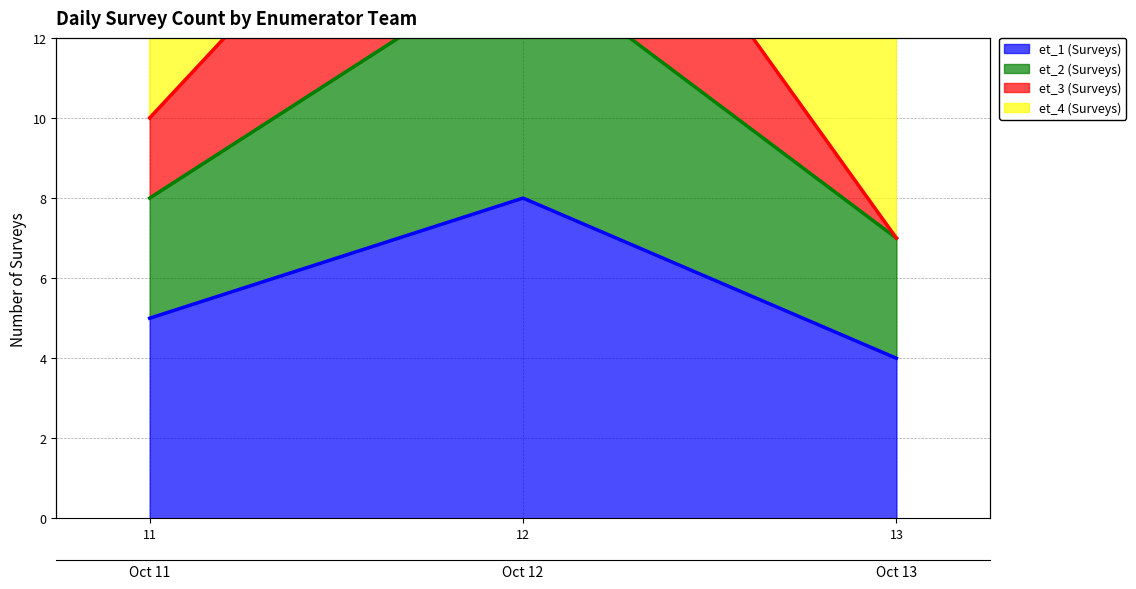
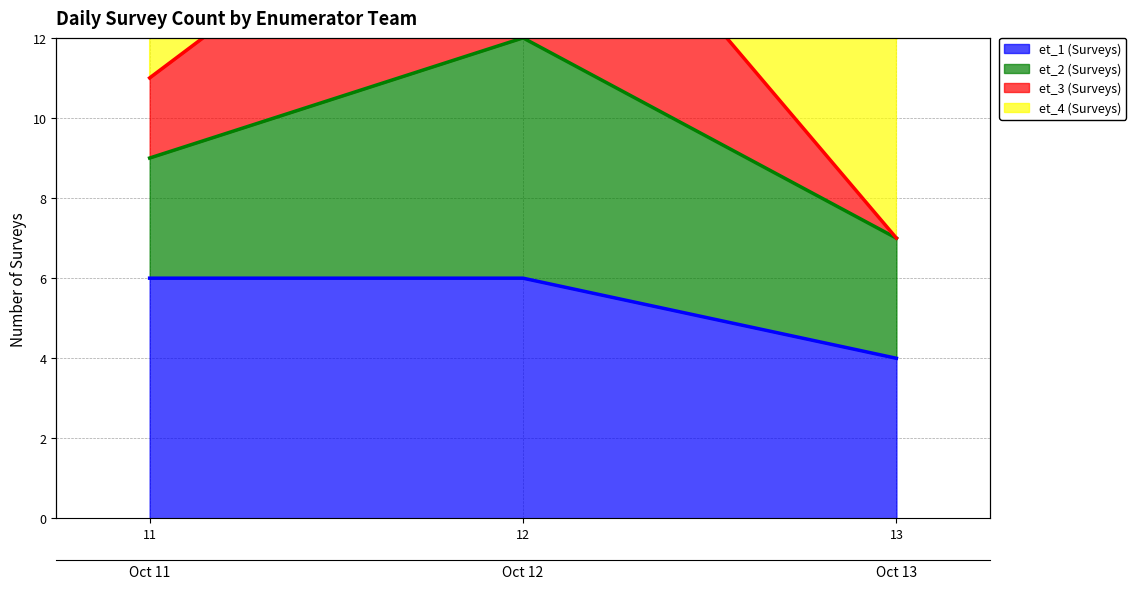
et_1 (Surveys), 11: 5 -> 6
et_1 (Surveys), 12: 8 -> 6
